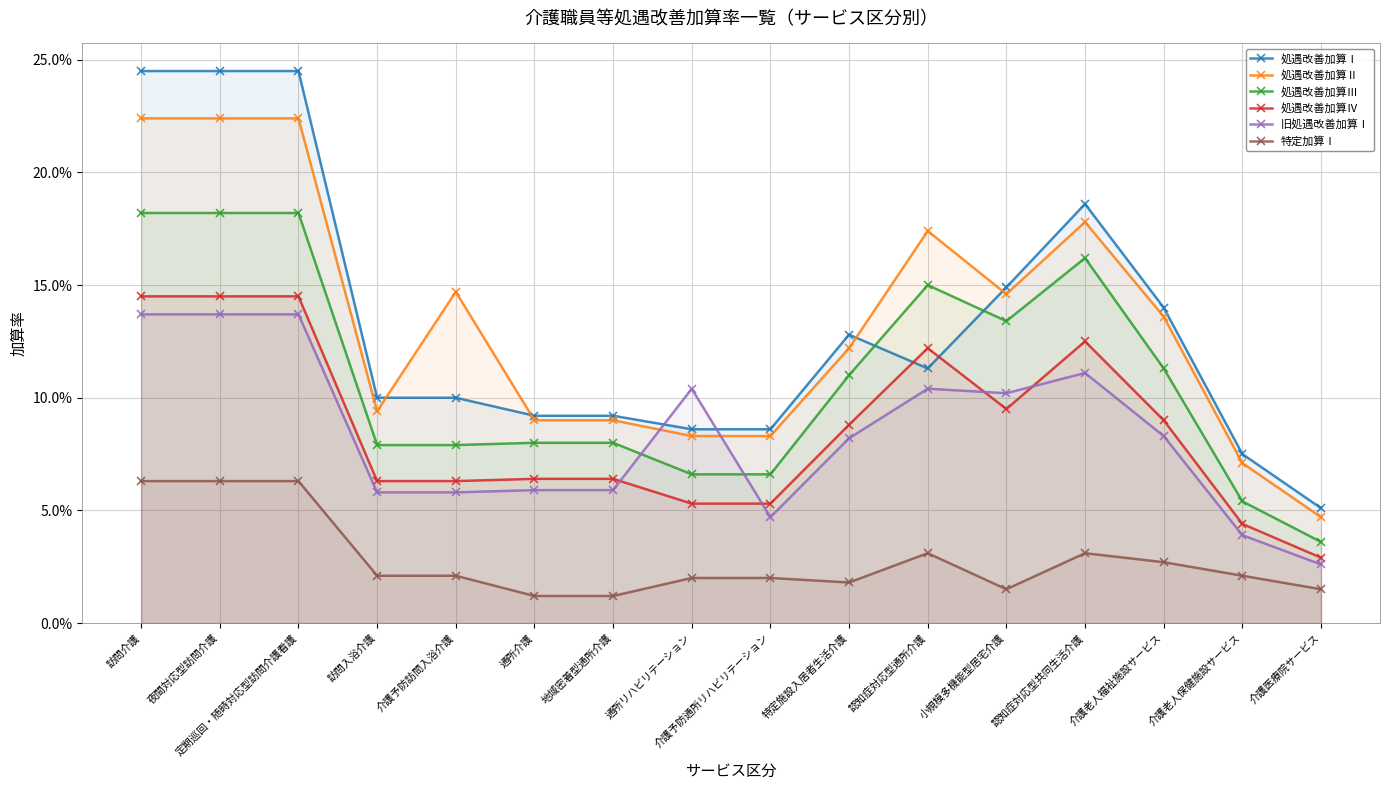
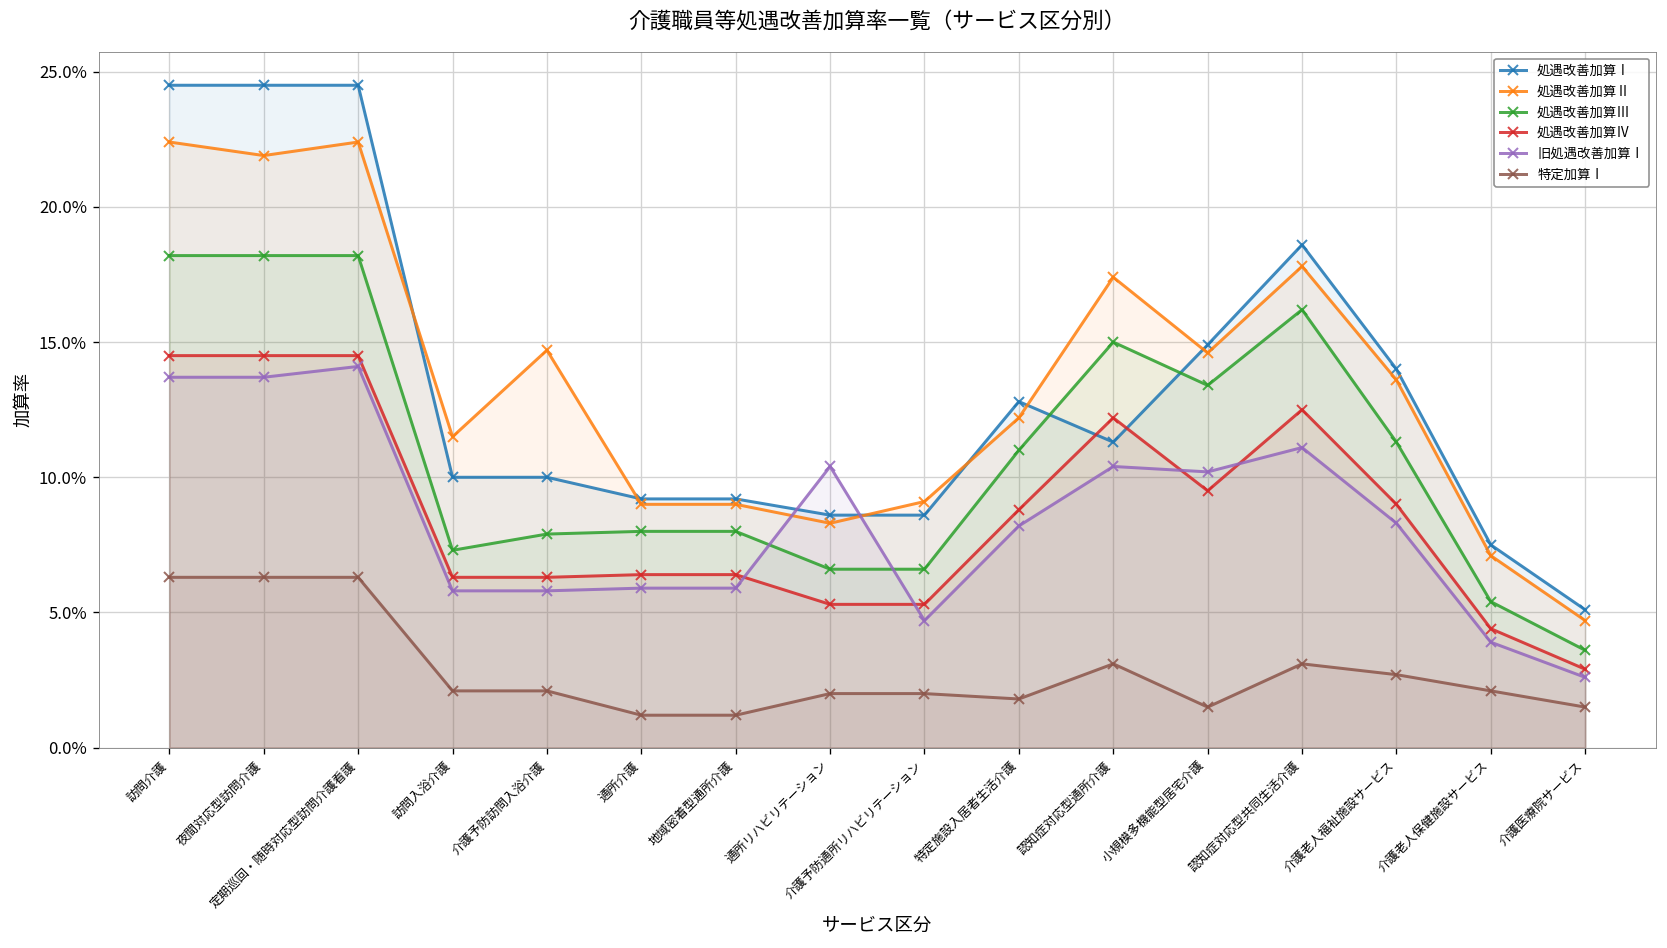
処遇改善加算Ⅱ, 夜間対応型訪問介護: 22.4% -> 21.9%
旧処遇改善加算Ⅰ, 定期巡回・随時対応型訪問介護看護: 13.7% -> 14.1%
処遇改善加算Ⅱ, 訪問入浴介護: 9.4% -> 11.5%
処遇改善加算Ⅲ, 訪問入浴介護: 7.9% -> 7.3%
処遇改善加算Ⅱ, 介護予防通所リハビリテーション: 8.3% -> 9.1%
